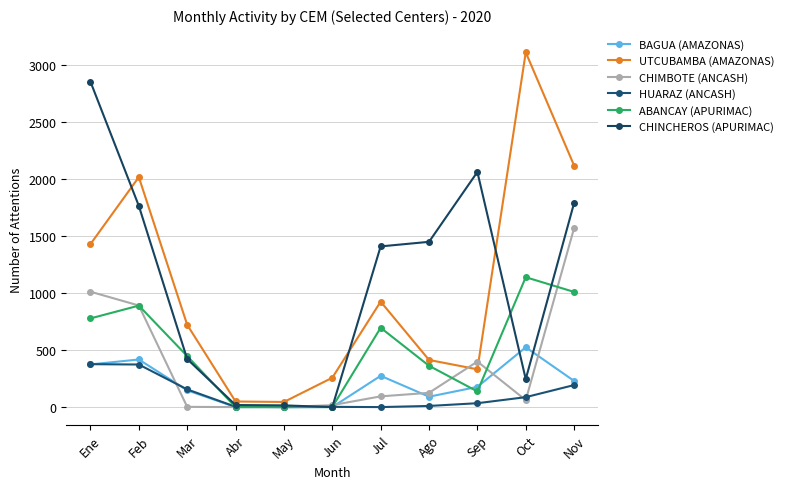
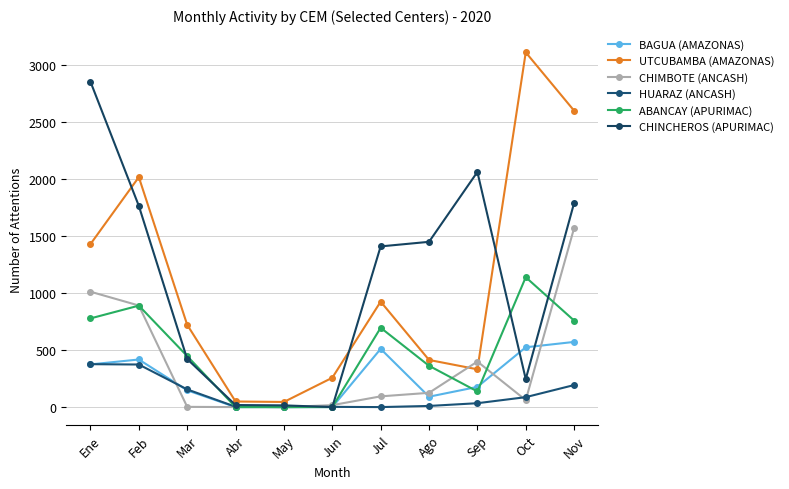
BAGUA (AMAZONAS), Jul: 270 -> 510
BAGUA (AMAZONAS), Nov: 230 -> 570
UTCUBAMBA (AMAZONAS), Nov: 2120 -> 2600
ABANCAY (APURIMAC), Nov: 1010 -> 760
